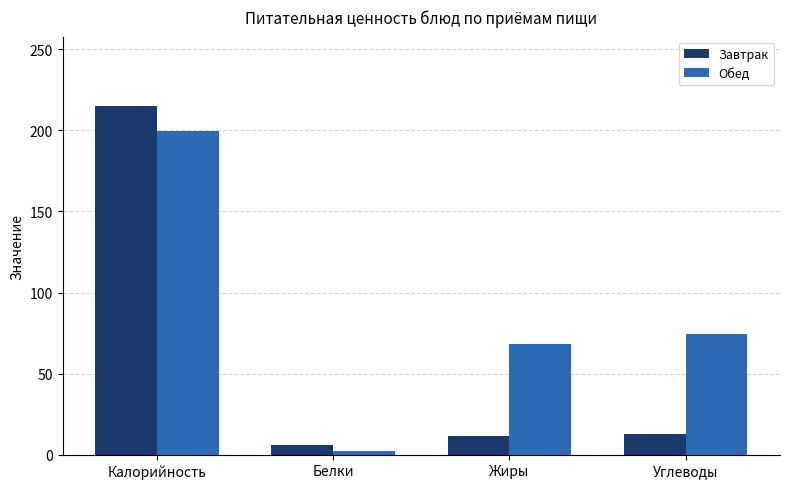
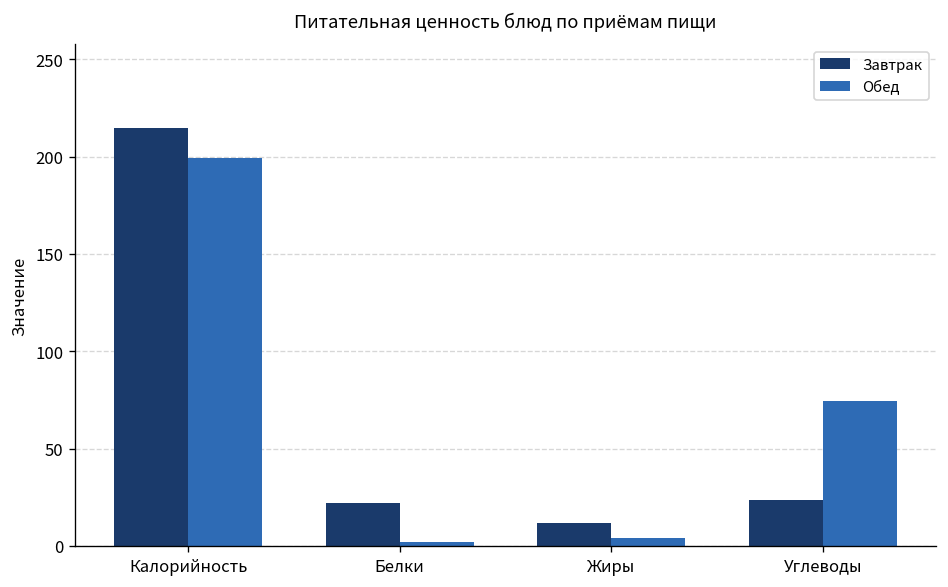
Завтрак, Белки: 6 -> 22
Обед, Жиры: 68 -> 4
Завтрак, Углеводы: 13 -> 24
